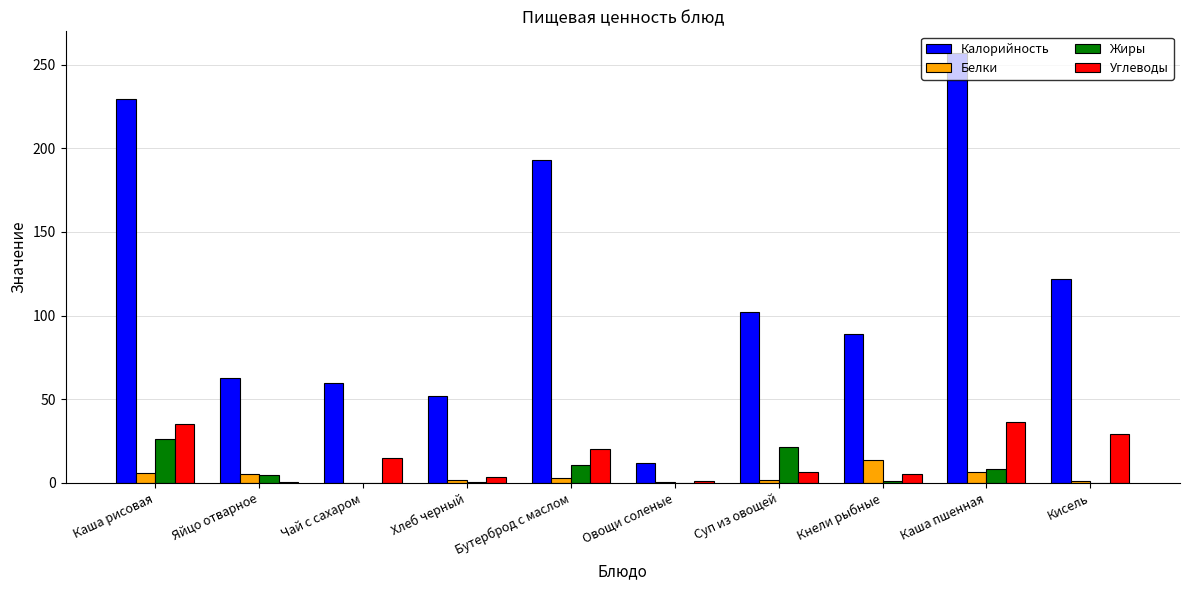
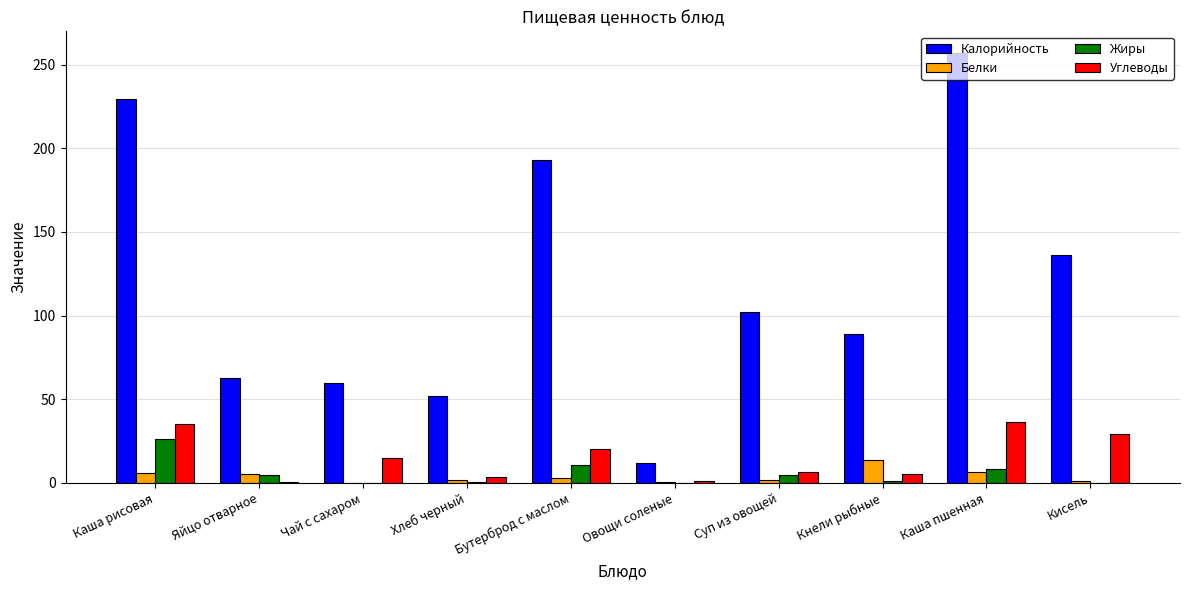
Жиры, Суп из овощей: 22 -> 5
Калорийность, Кисель: 122 -> 136
